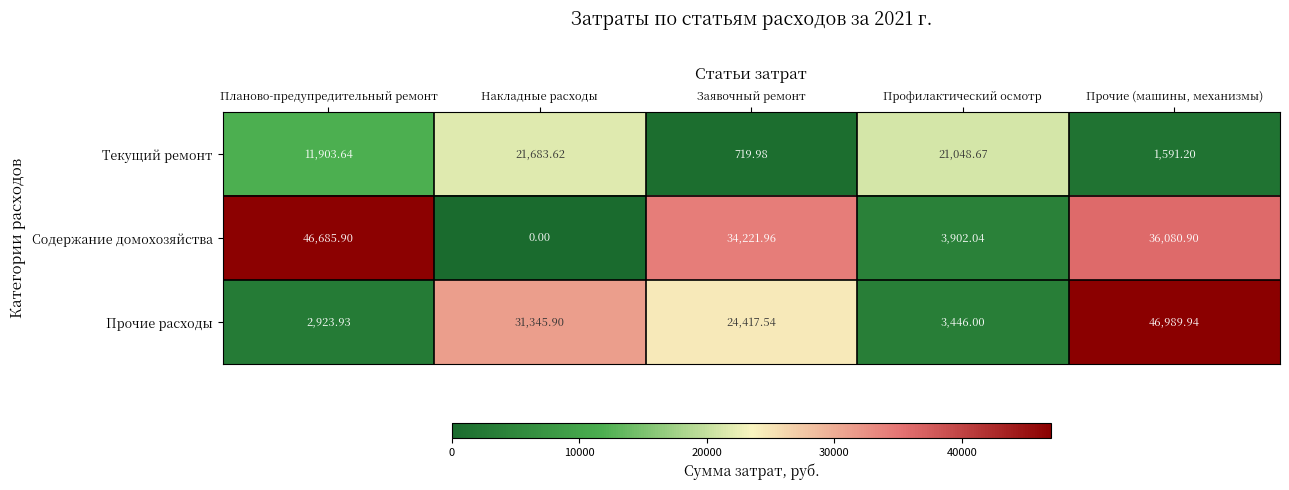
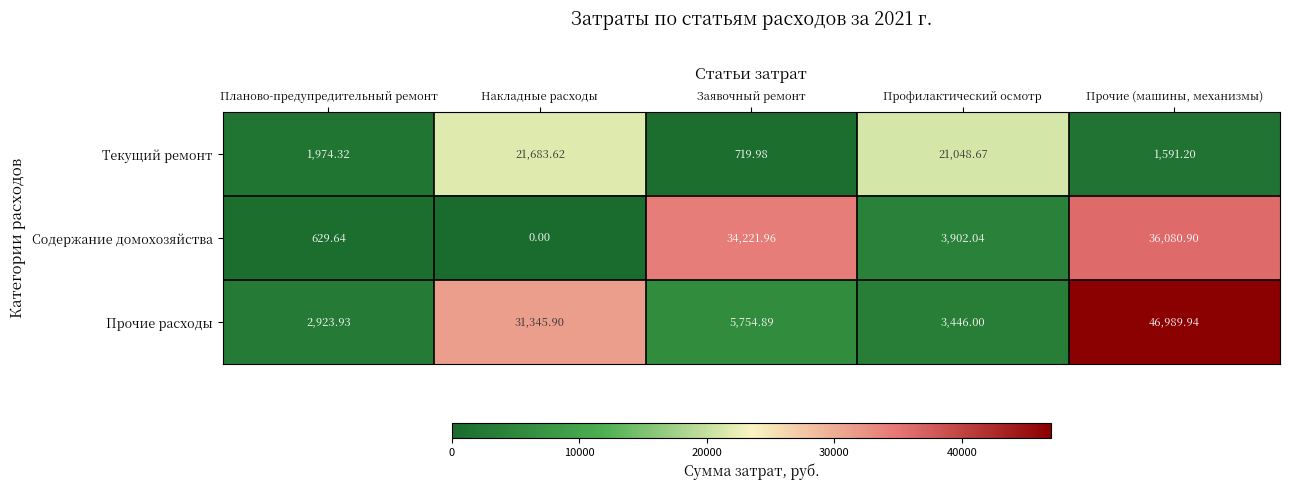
Текущий ремонт, Планово-предупредительный ремонт: 11,903.64 -> 1,974.32
Содержание домохозяйства, Планово-предупредительный ремонт: 46,685.90 -> 629.64
Прочие расходы, Заявочный ремонт: 24,417.54 -> 5,754.89
